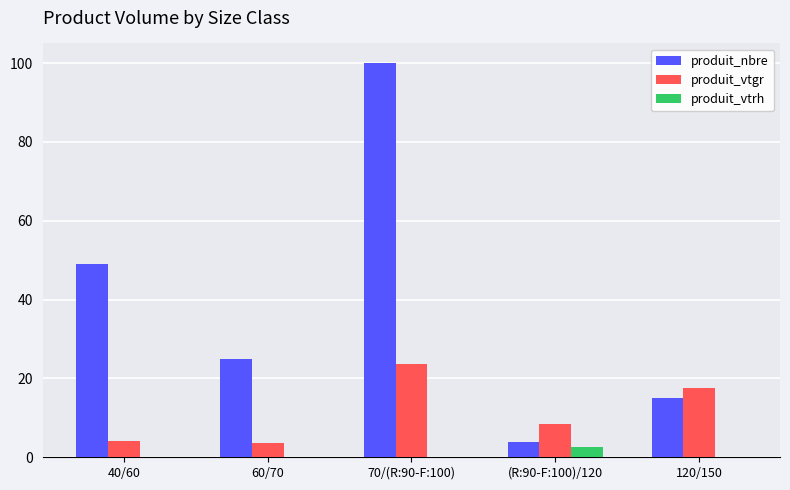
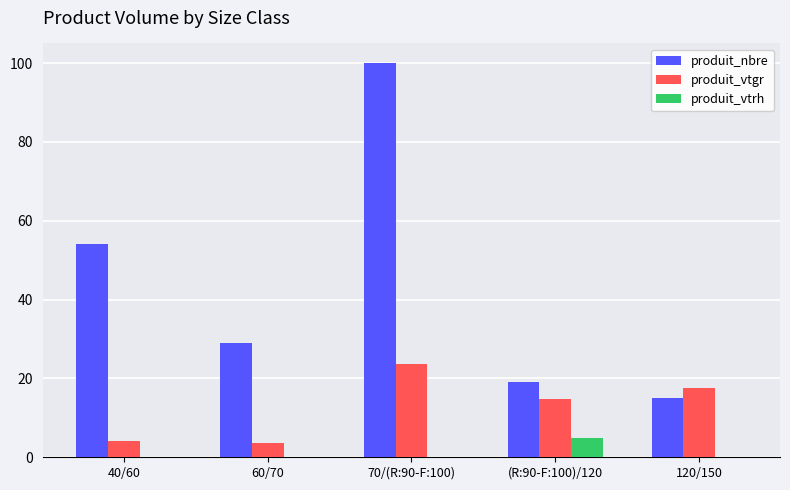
produit_nbre, 40/60: 49 -> 54
produit_nbre, 60/70: 25 -> 29
produit_nbre, (R:90-F:100)/120: 4 -> 19
produit_vtgr, (R:90-F:100)/120: 8 -> 15
produit_vtrh, (R:90-F:100)/120: 3 -> 5
